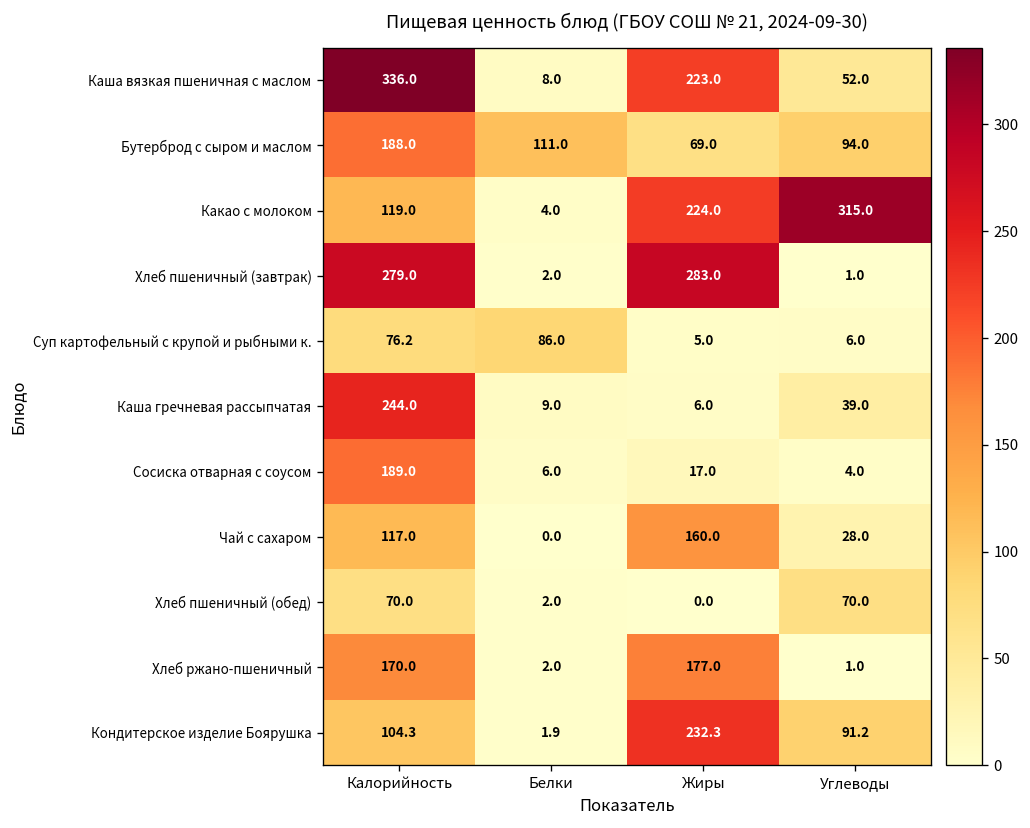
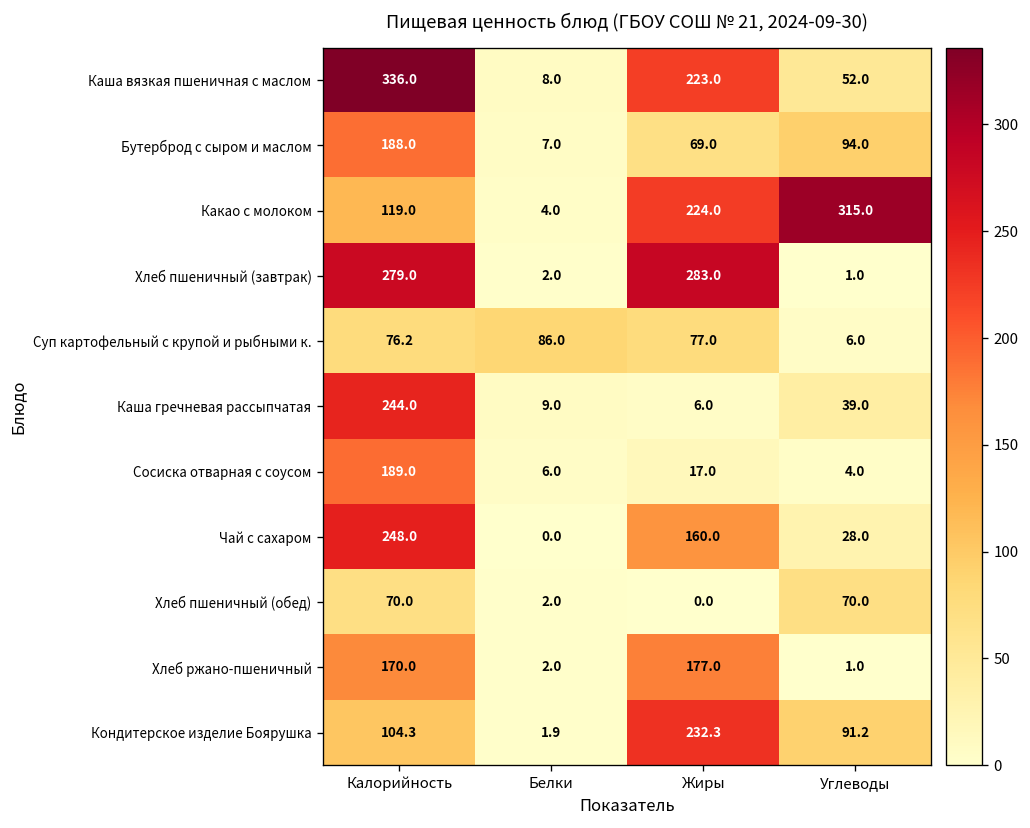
Бутерброд с сыром и маслом, Белки: 111.0 -> 7.0
Суп картофельный с крупой и рыбными к., Жиры: 5.0 -> 77.0
Чай с сахаром, Калорийность: 117.0 -> 248.0
